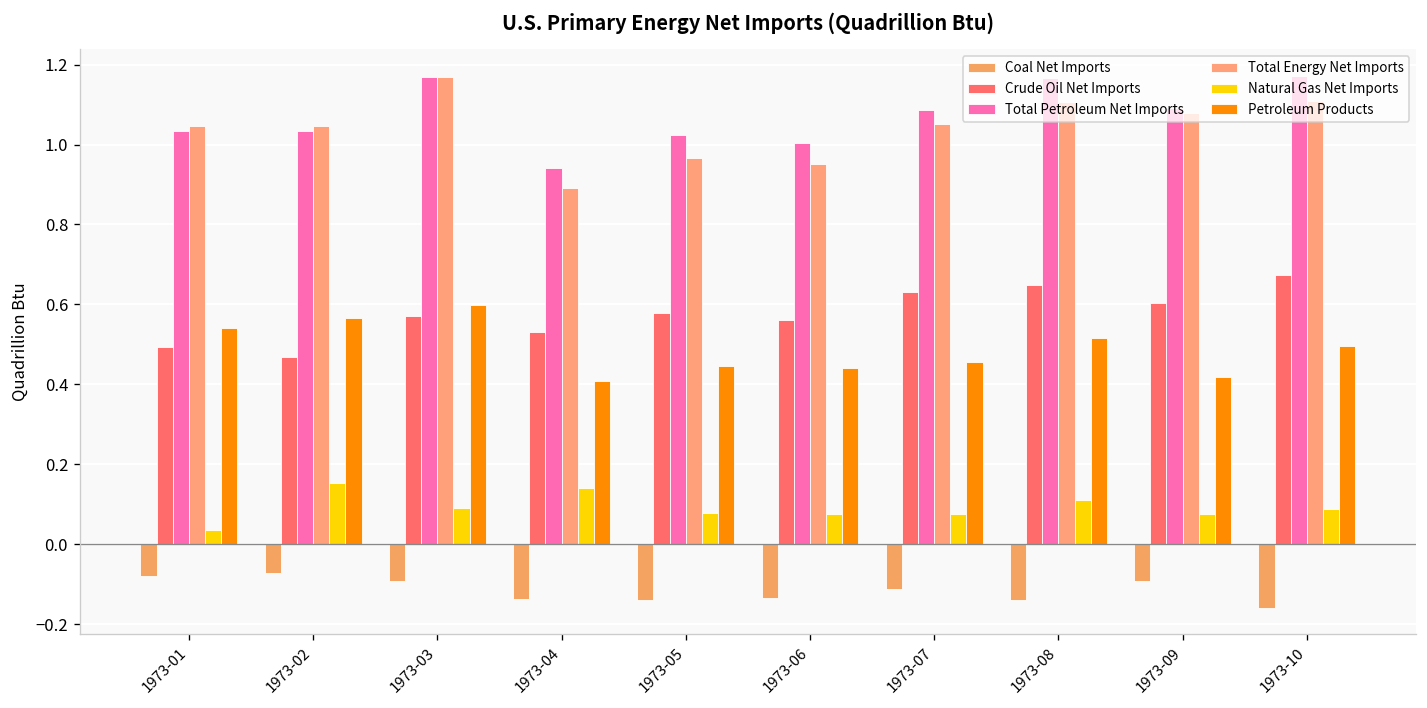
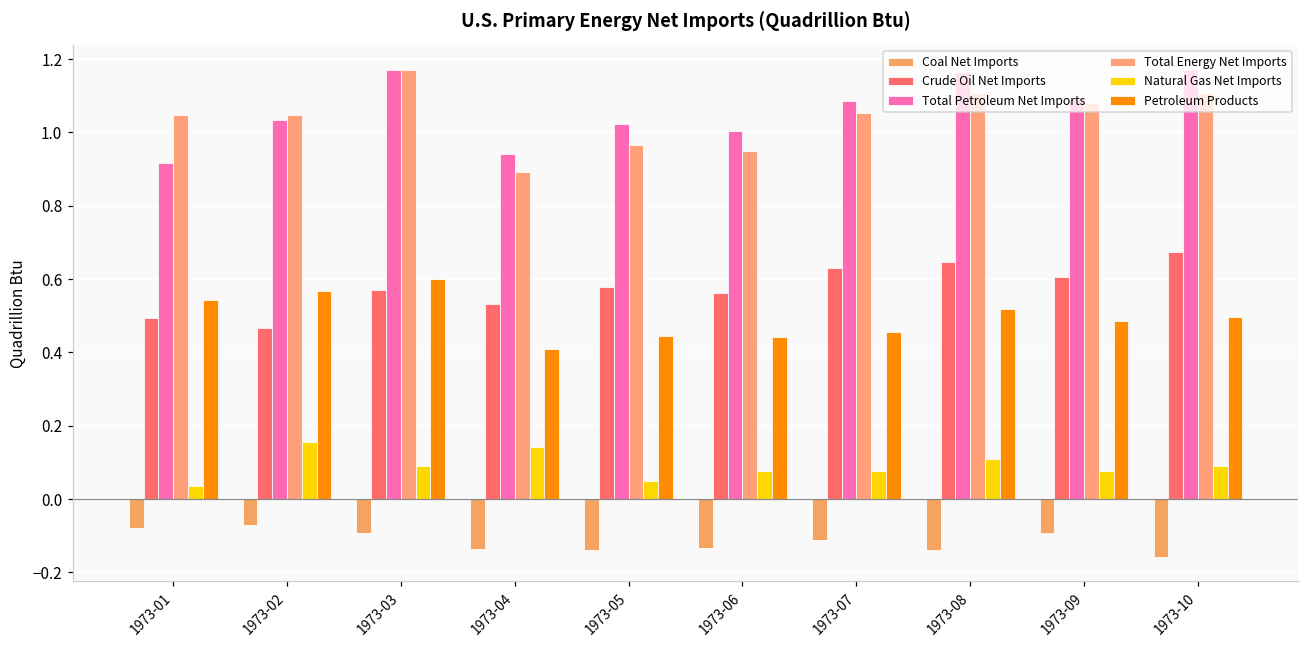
Total Petroleum Net Imports, 1973-01: 1.03 -> 0.92
Natural Gas Net Imports, 1973-05: 0.08 -> 0.05
Petroleum Products, 1973-09: 0.42 -> 0.49
